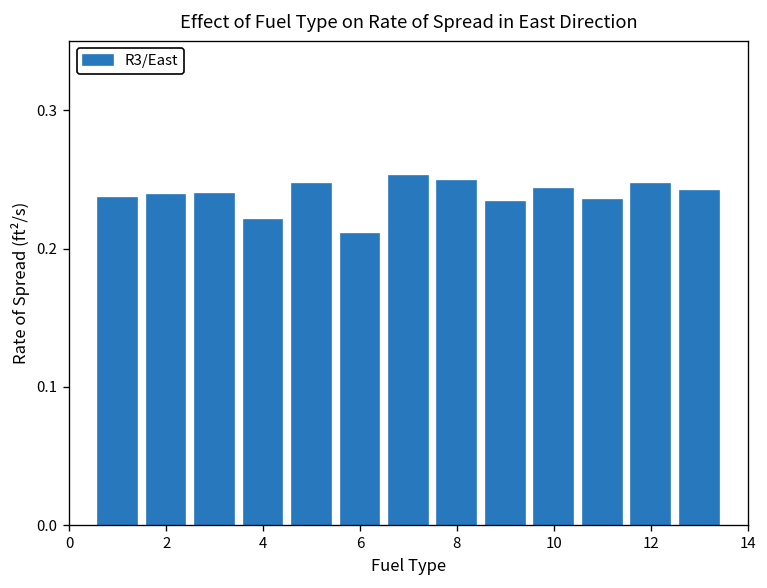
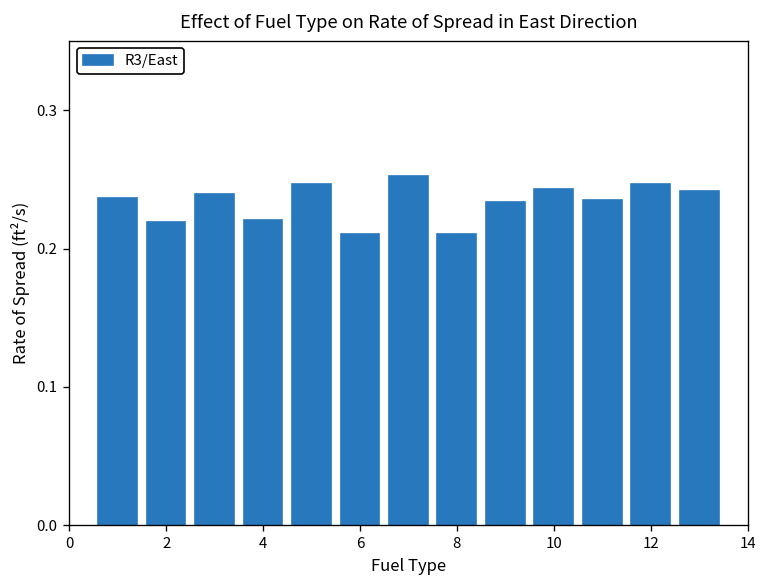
2: 0.239 -> 0.219
8: 0.249 -> 0.210
